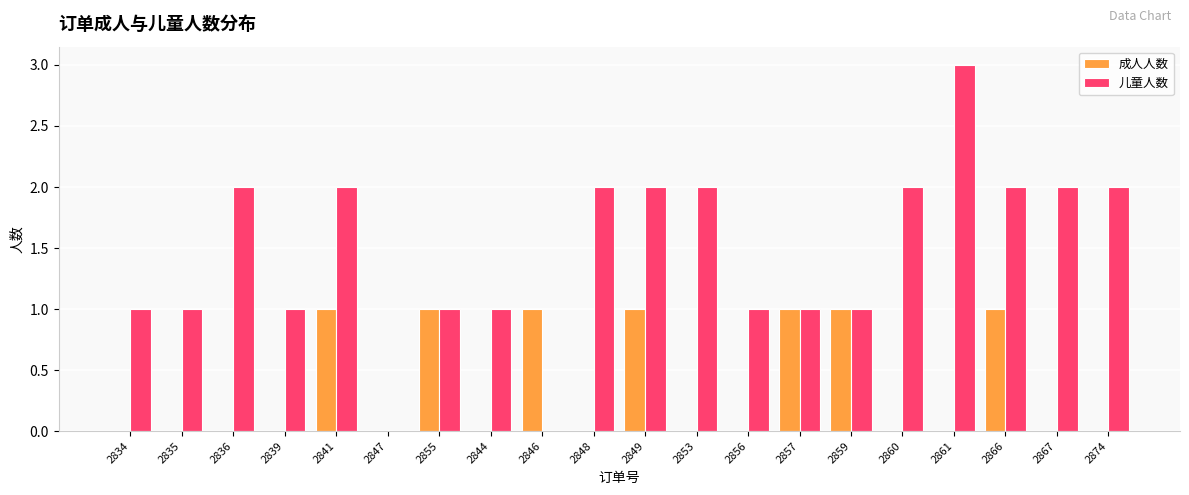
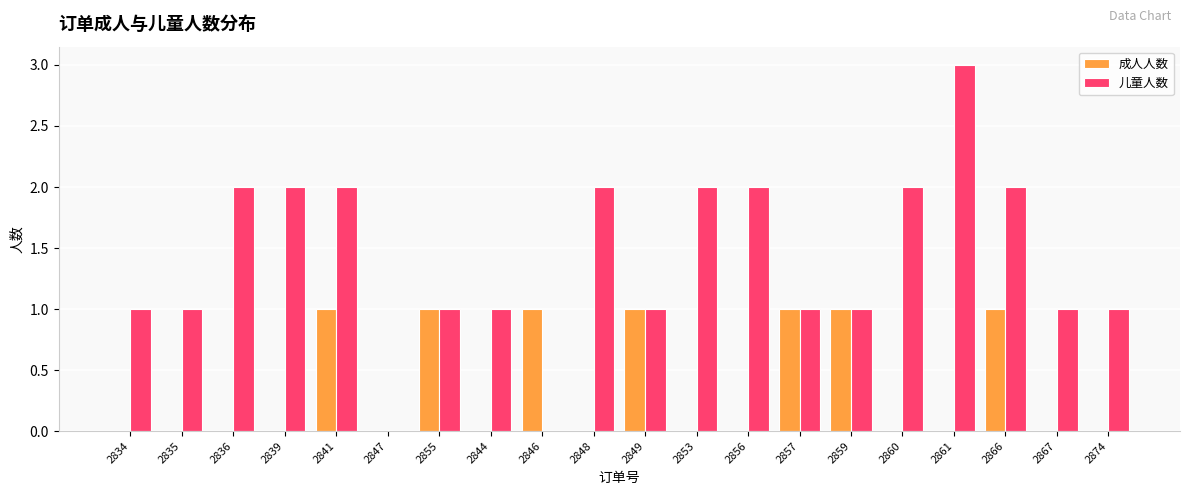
儿童人数, 2839: 1 -> 2
儿童人数, 2849: 2 -> 1
儿童人数, 2856: 1 -> 2
儿童人数, 2867: 2 -> 1
儿童人数, 2874: 2 -> 1
